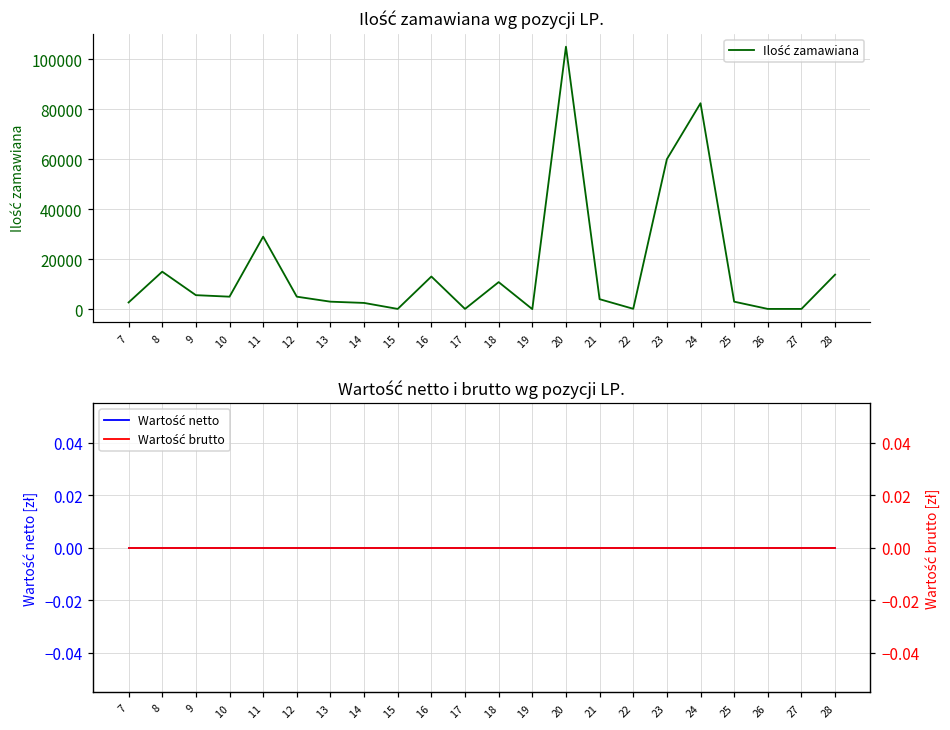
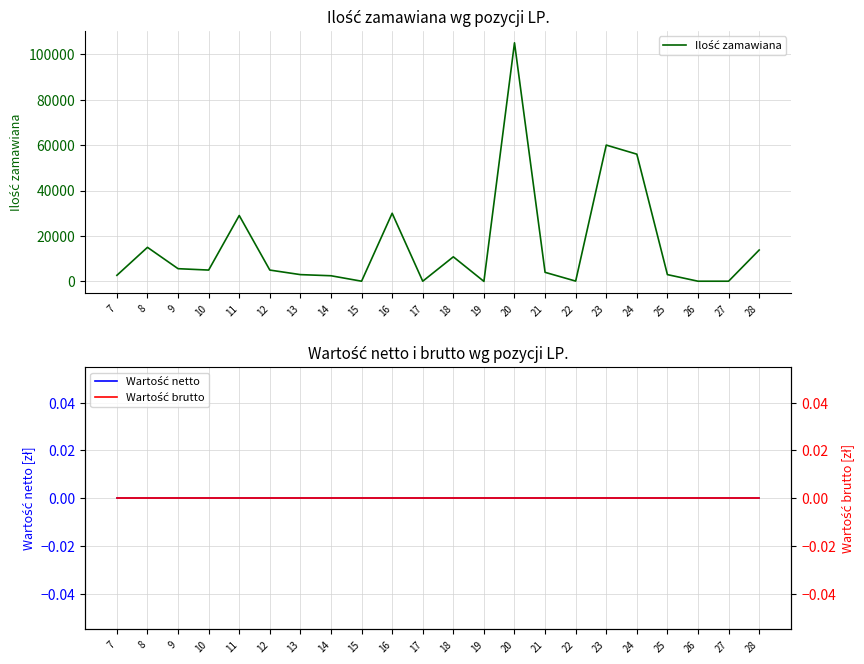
Ilość zamawiana wg pozycji LP., 16: 13000 -> 30000
Ilość zamawiana wg pozycji LP., 24: 82000 -> 56000
